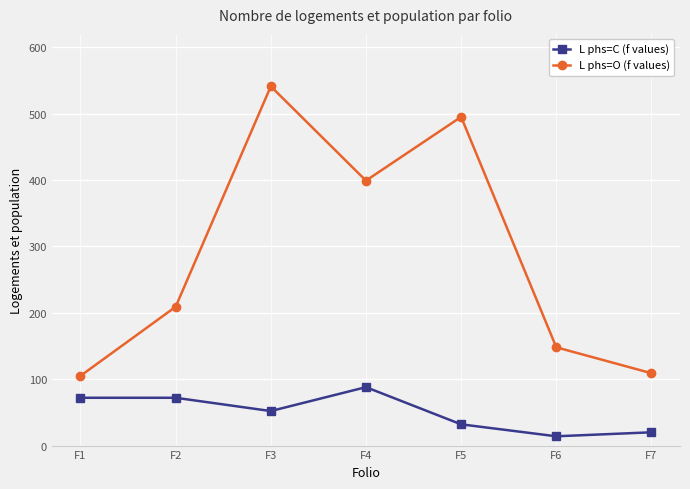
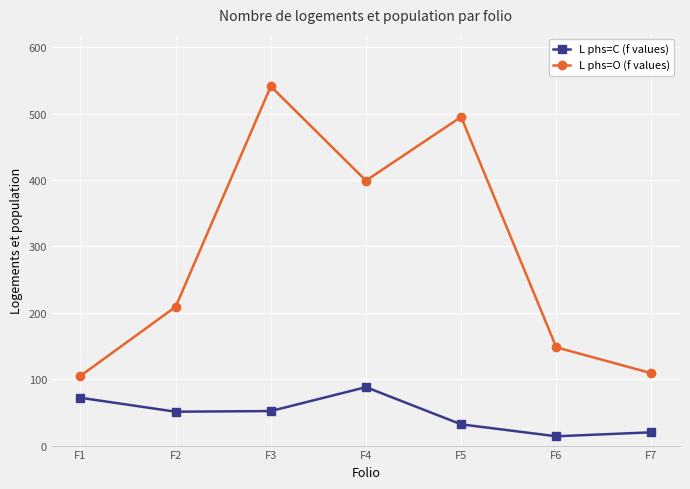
L phs=C (f values), F2: 70 -> 50
